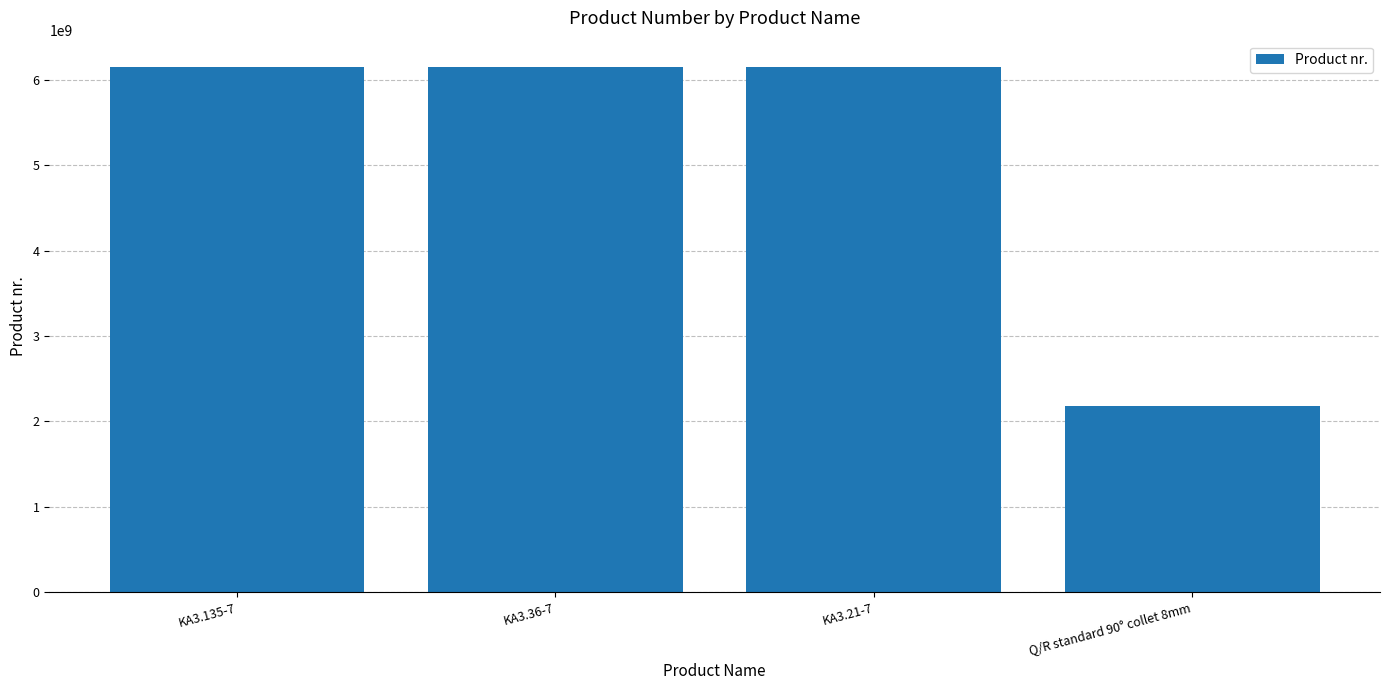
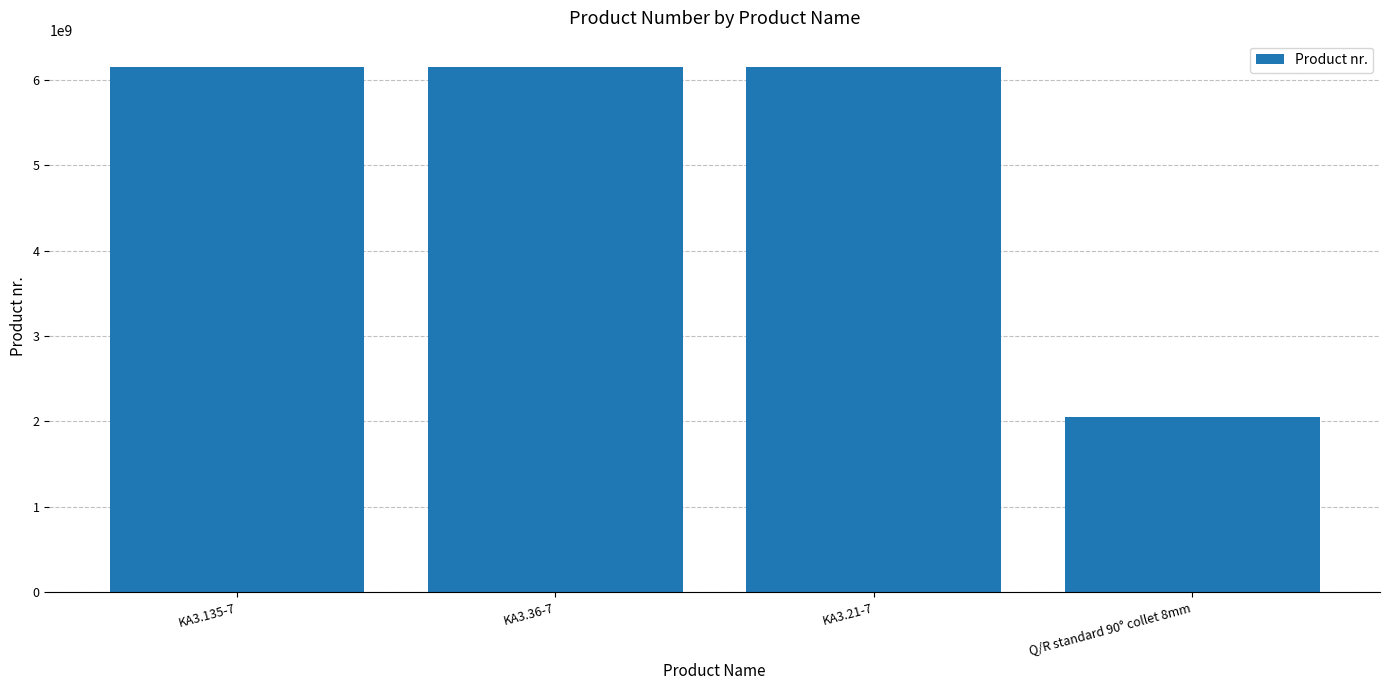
Q/R standard 90° collet 8mm: 2200000000 -> 2100000000
